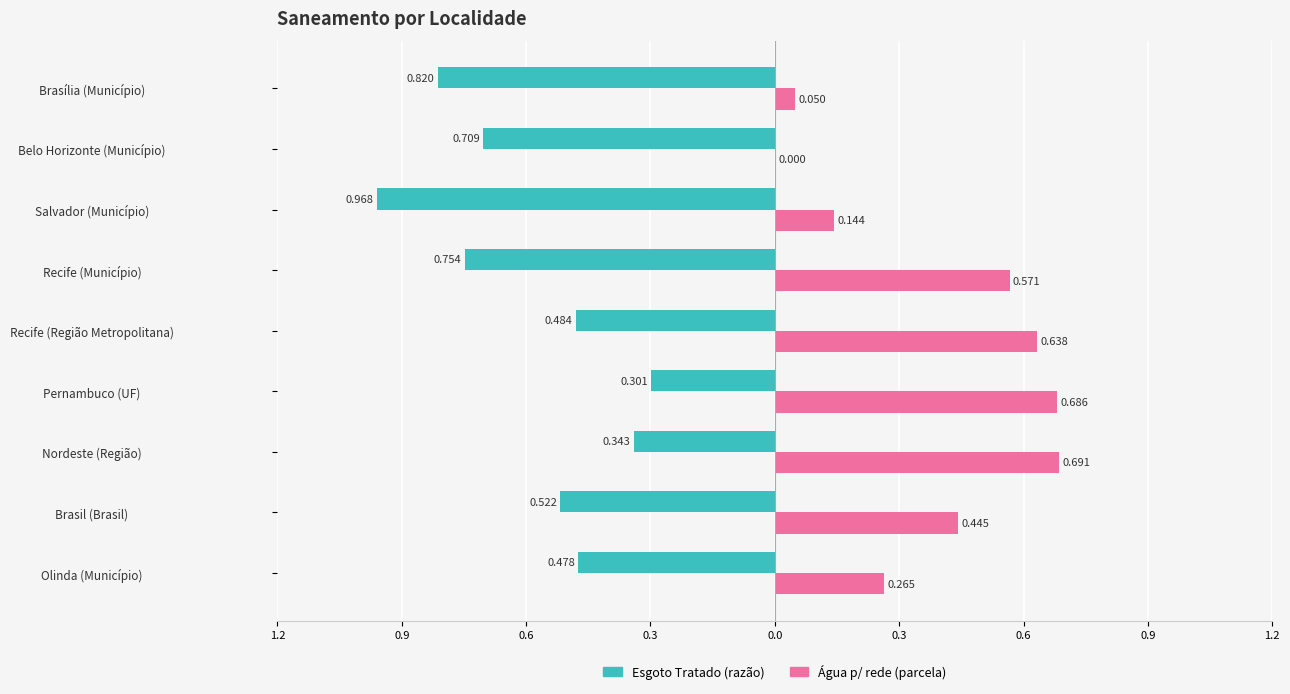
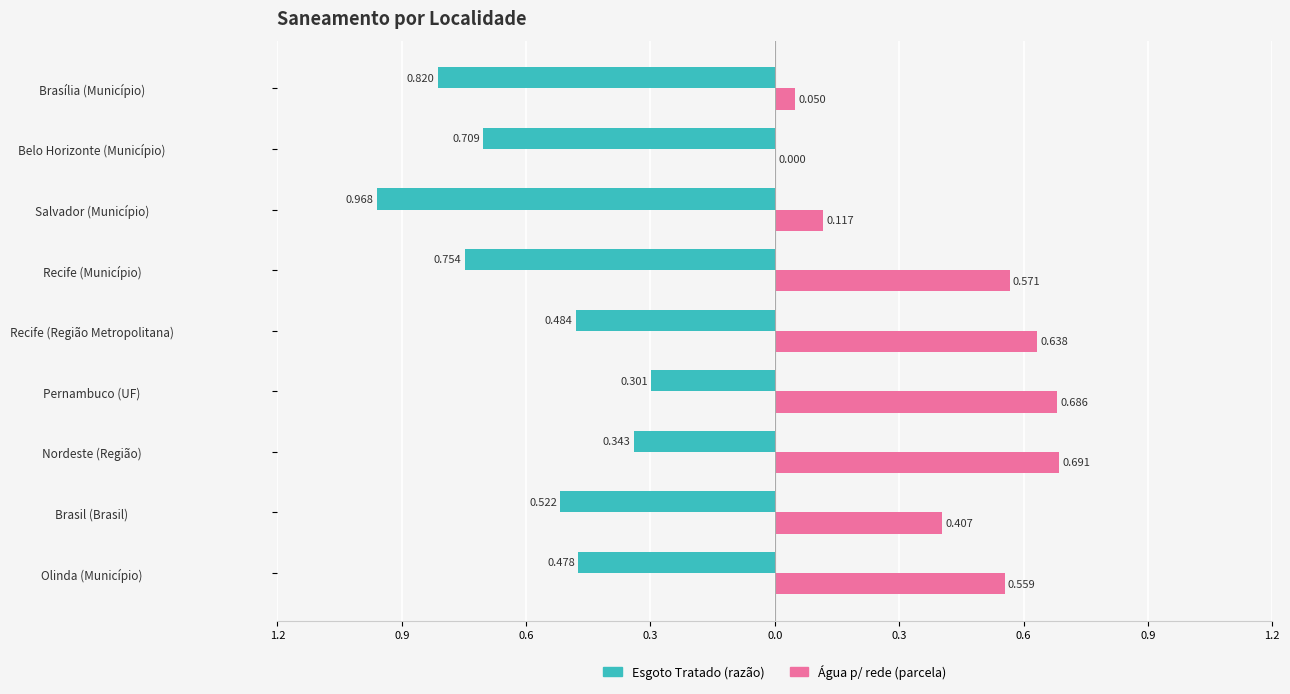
Água p/ rede (parcela), Salvador (Município): 0.144 -> 0.117
Água p/ rede (parcela), Brasil (Brasil): 0.445 -> 0.407
Água p/ rede (parcela), Olinda (Município): 0.265 -> 0.559
